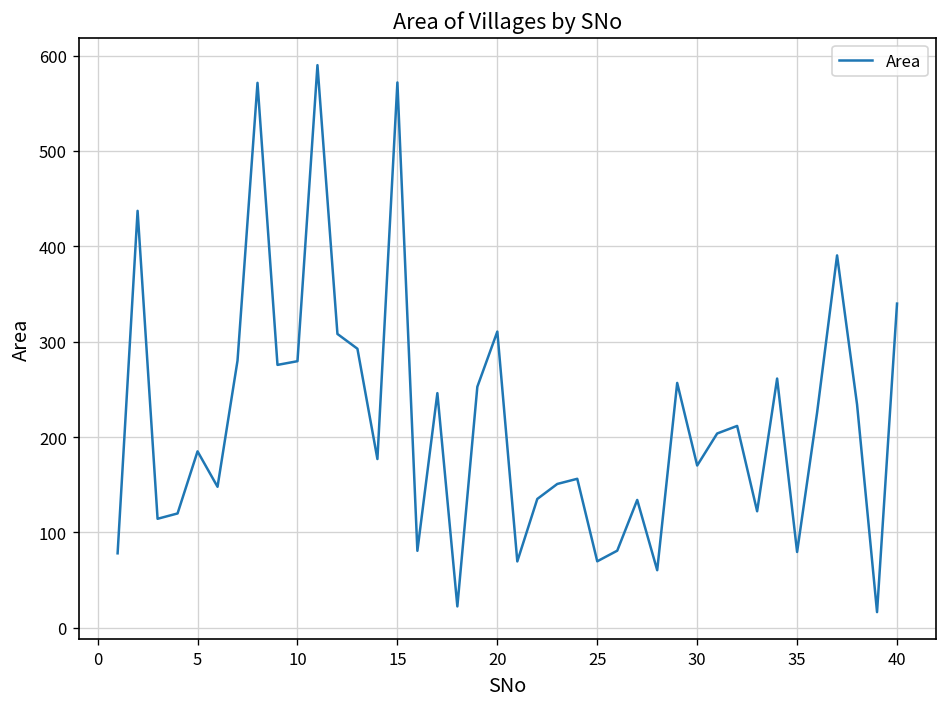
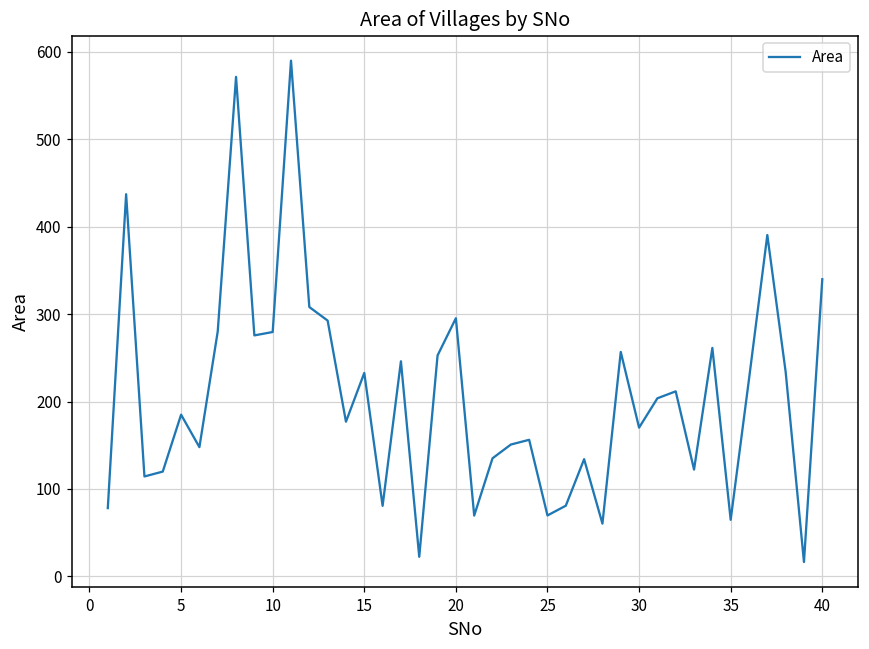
15: 570 -> 230
20: 310 -> 300
35: 80 -> 60
